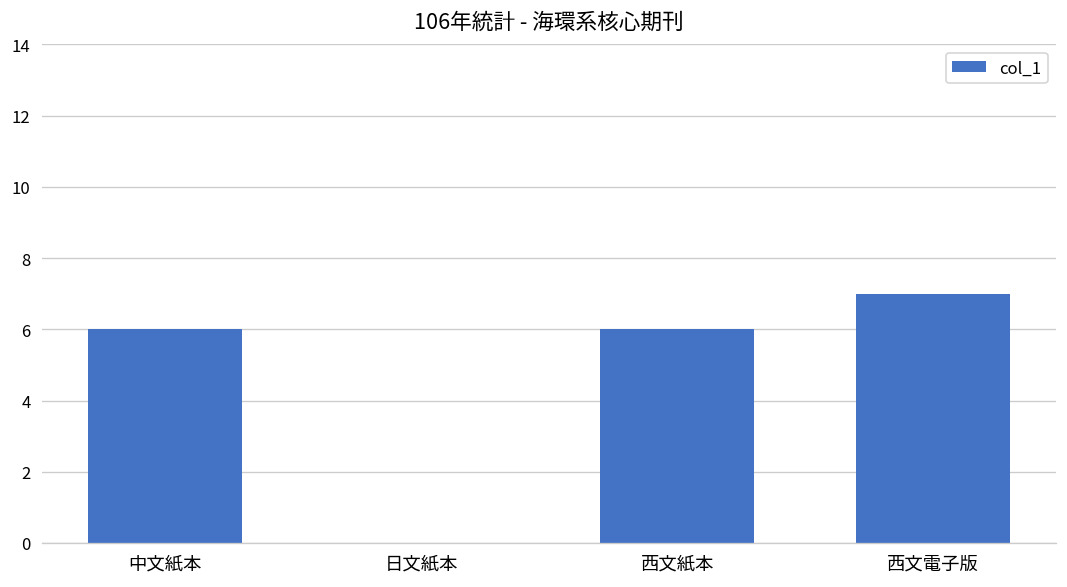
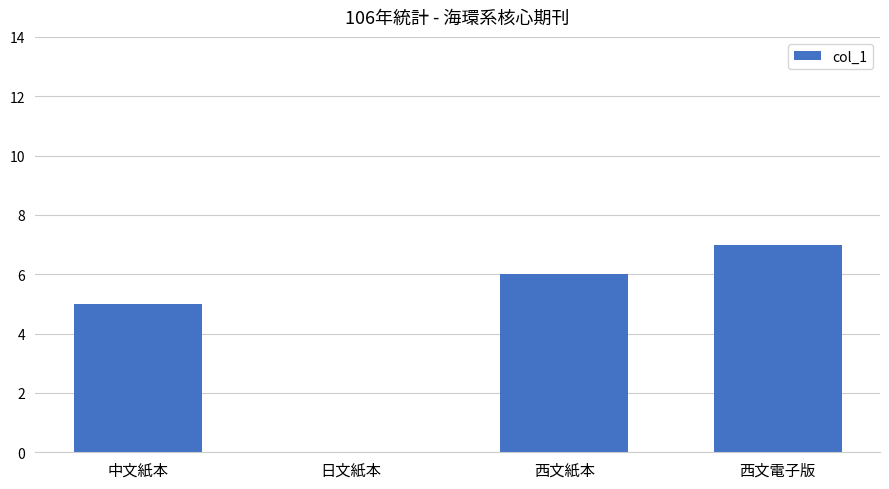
中文紙本: 6 -> 5
